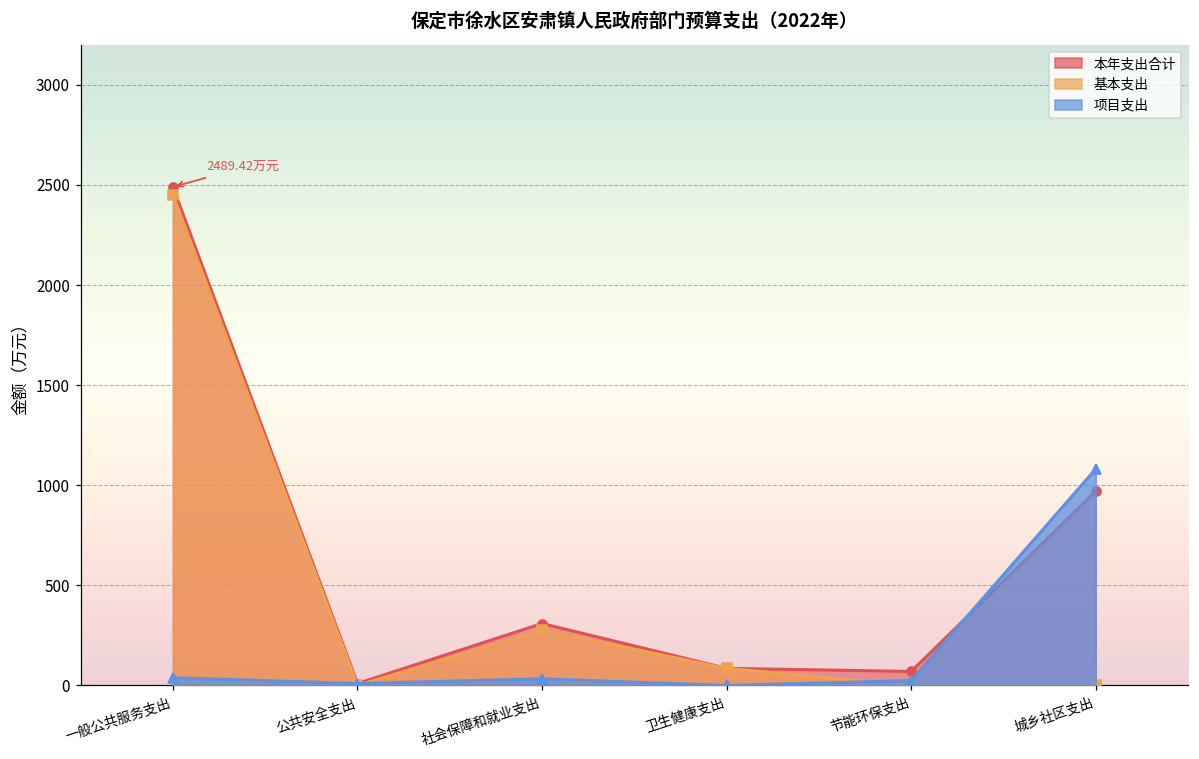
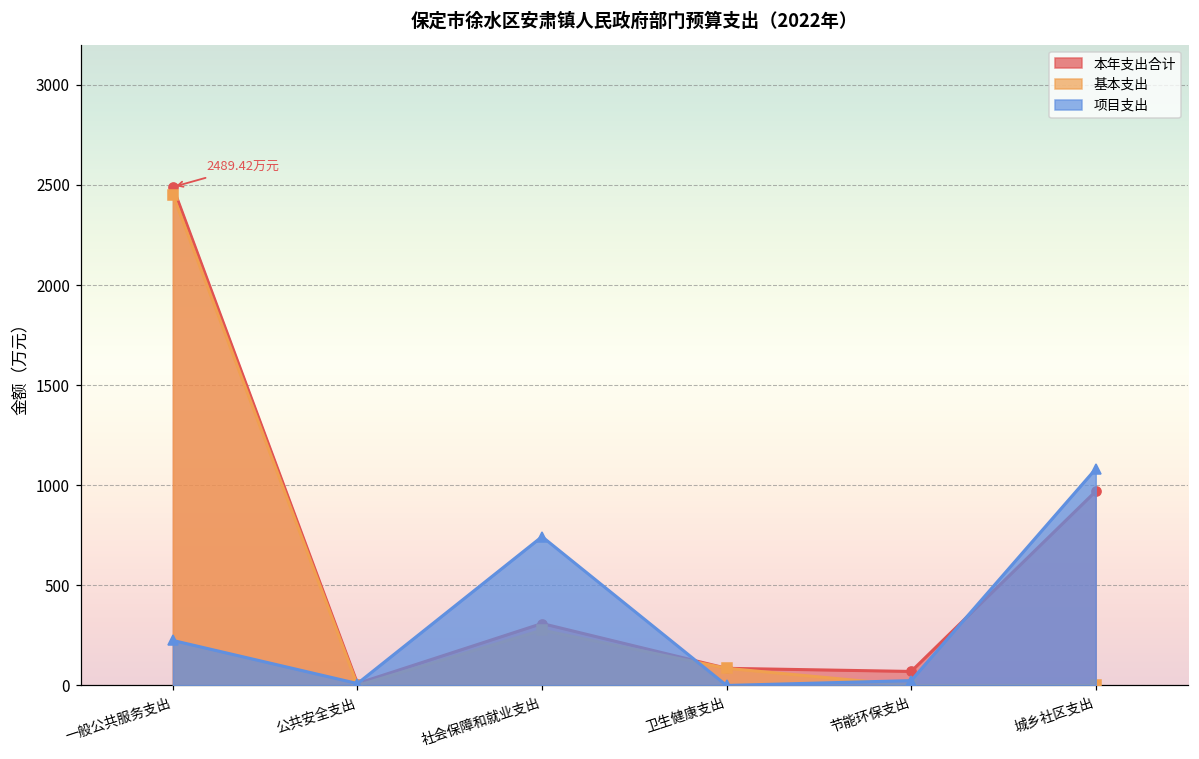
项目支出, 一般公共服务支出: 40 -> 220
项目支出, 社会保障和就业支出: 30 -> 740
